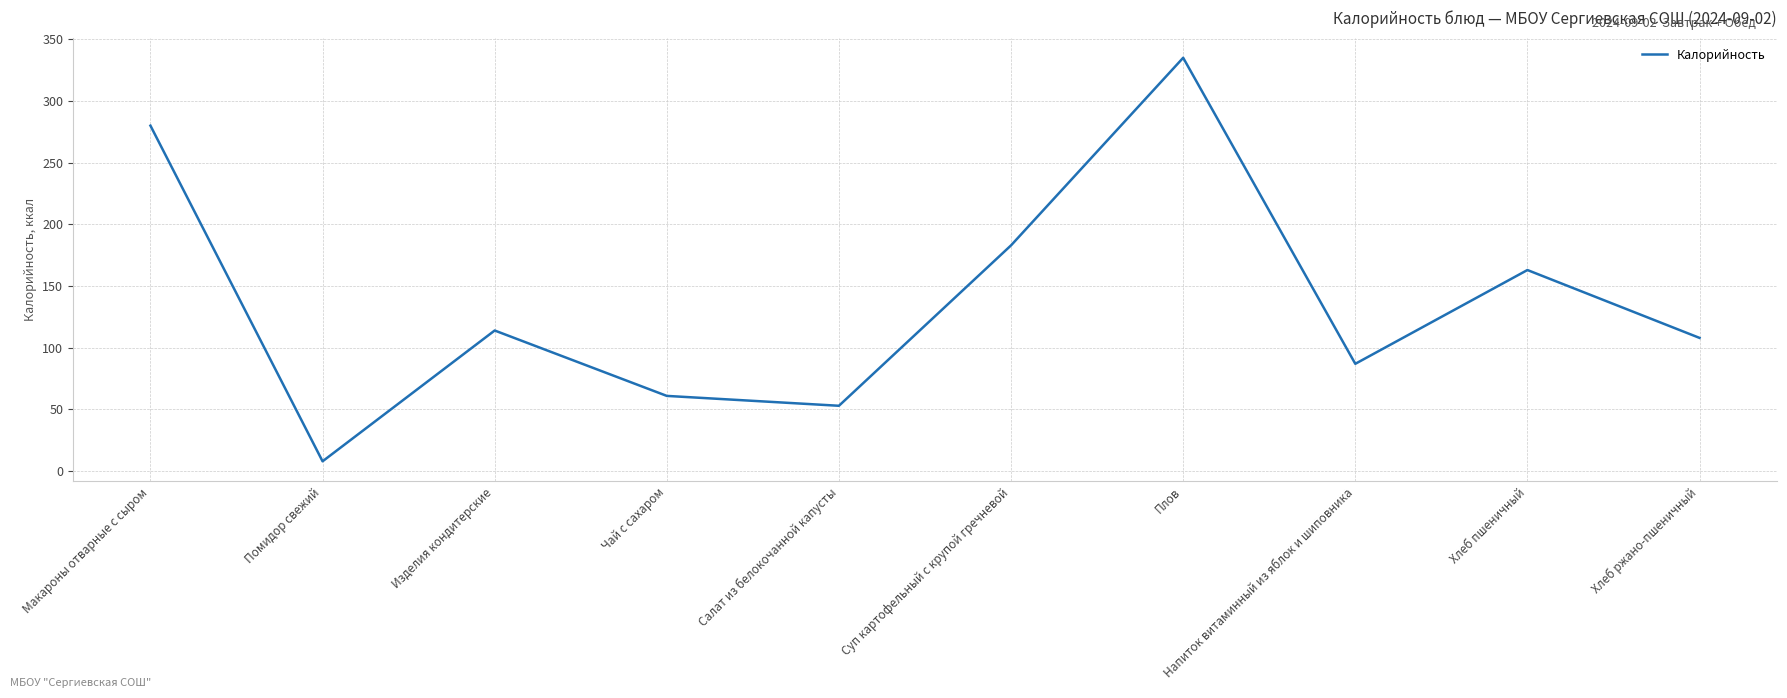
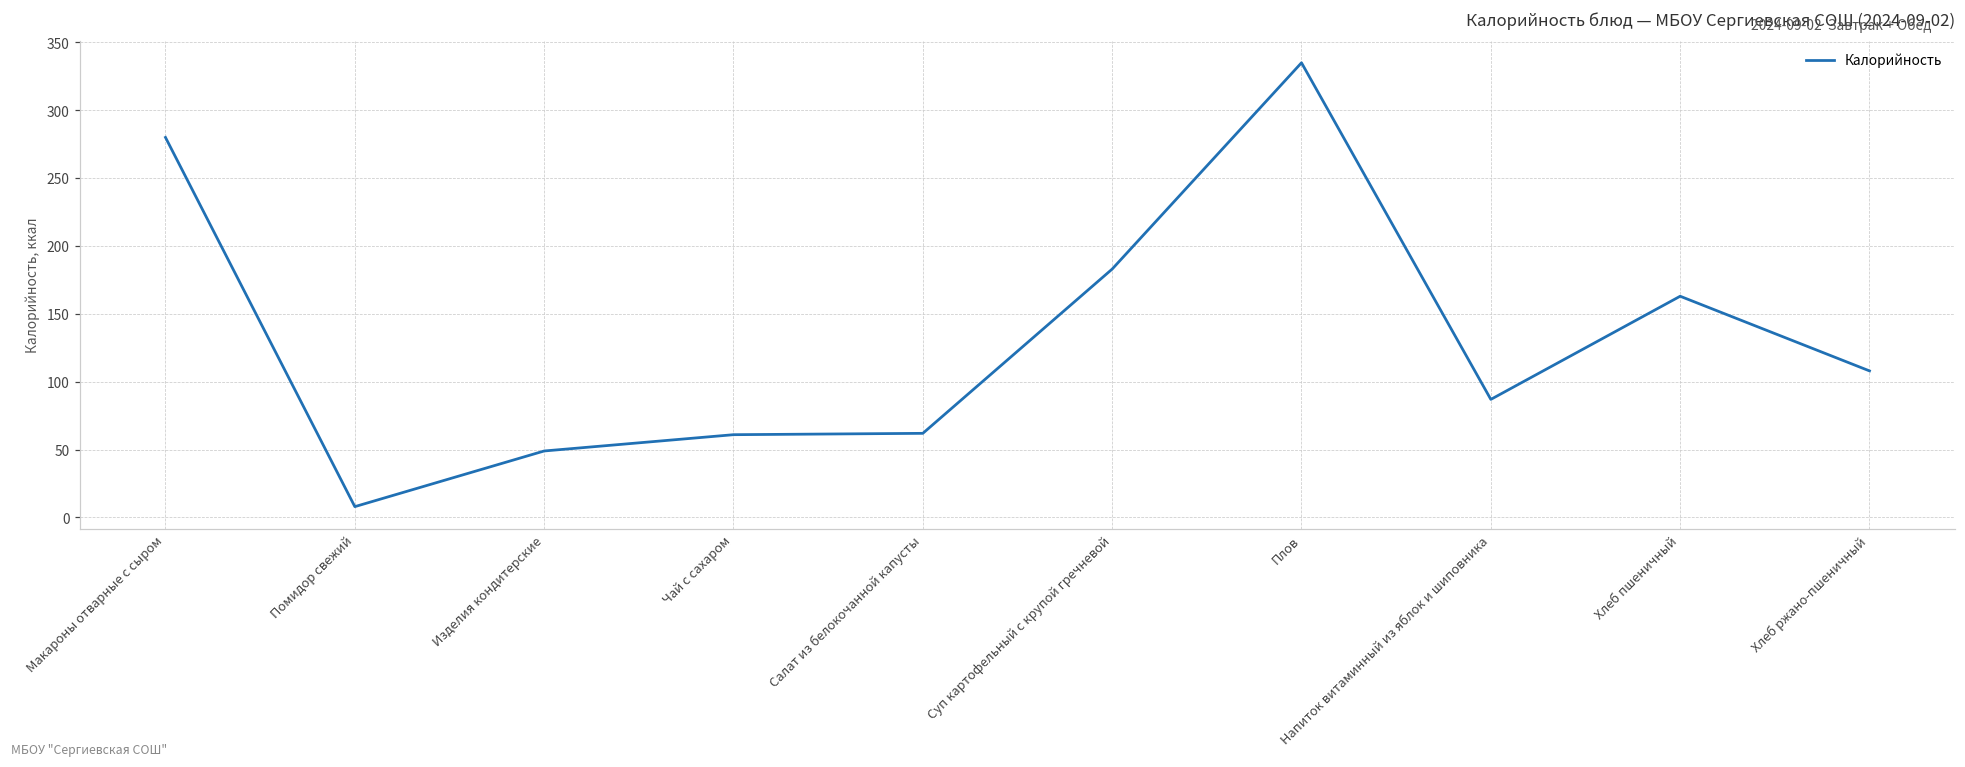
Изделия кондитерские: 114 -> 49
Салат из белокочанной капусты: 53 -> 62
